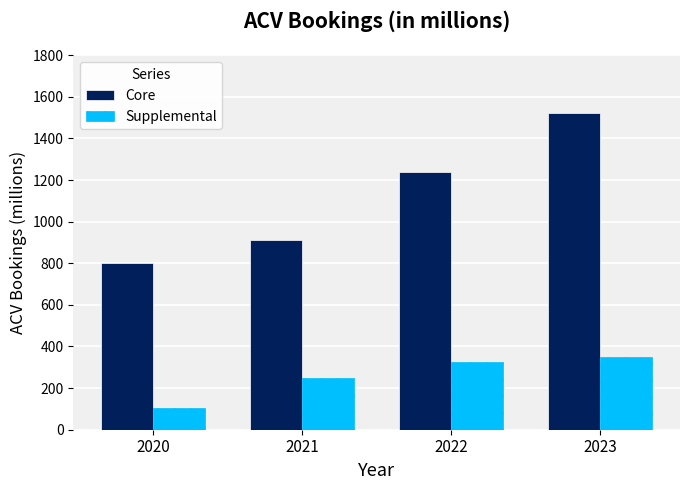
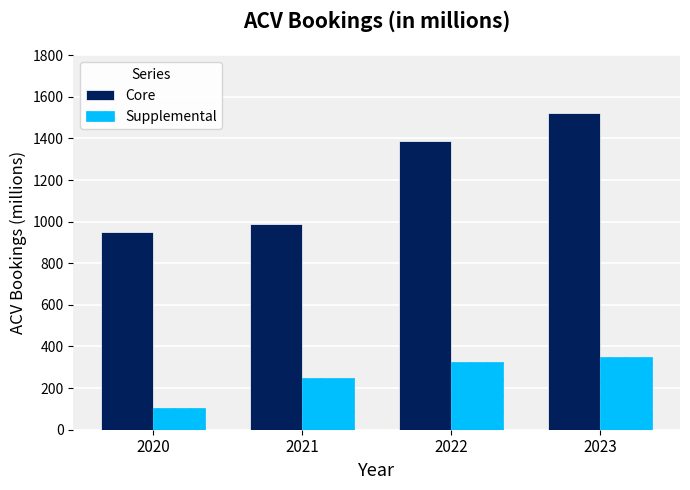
Core, 2020: 800 -> 950
Core, 2021: 910 -> 990
Core, 2022: 1240 -> 1390
